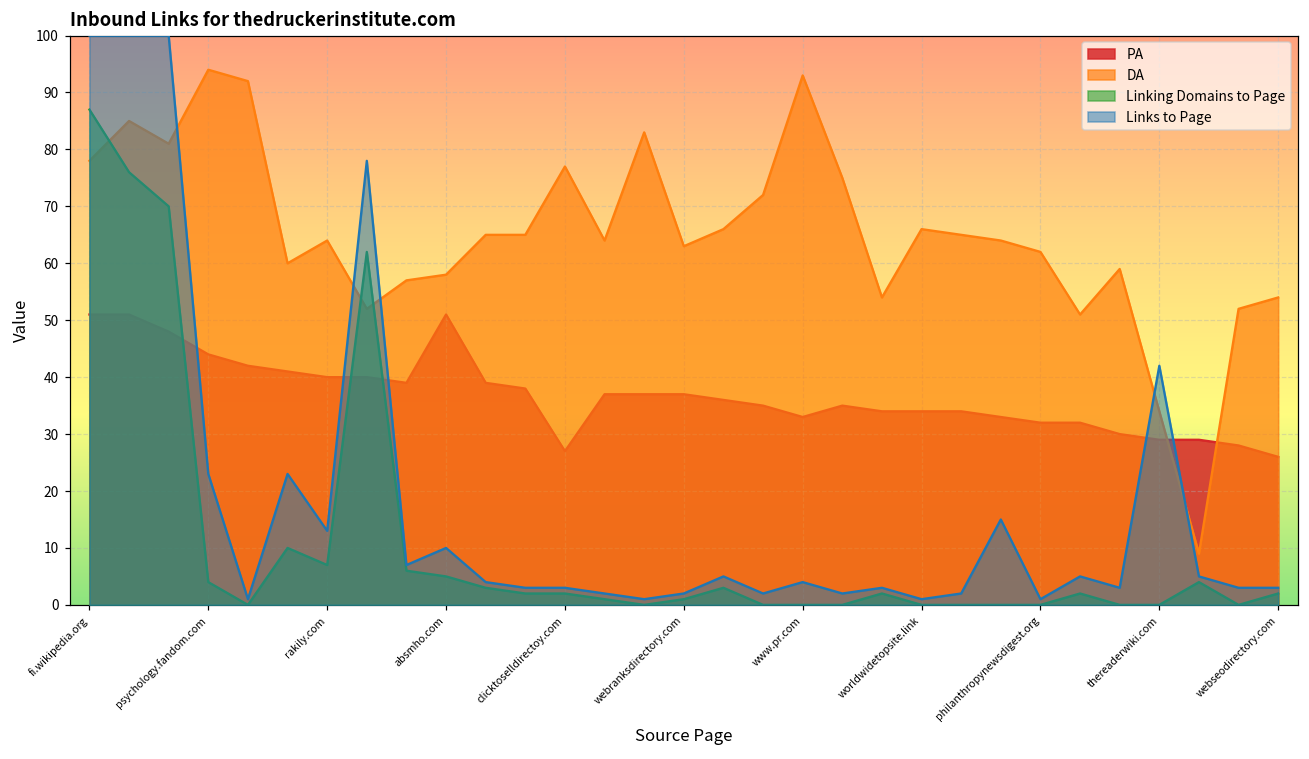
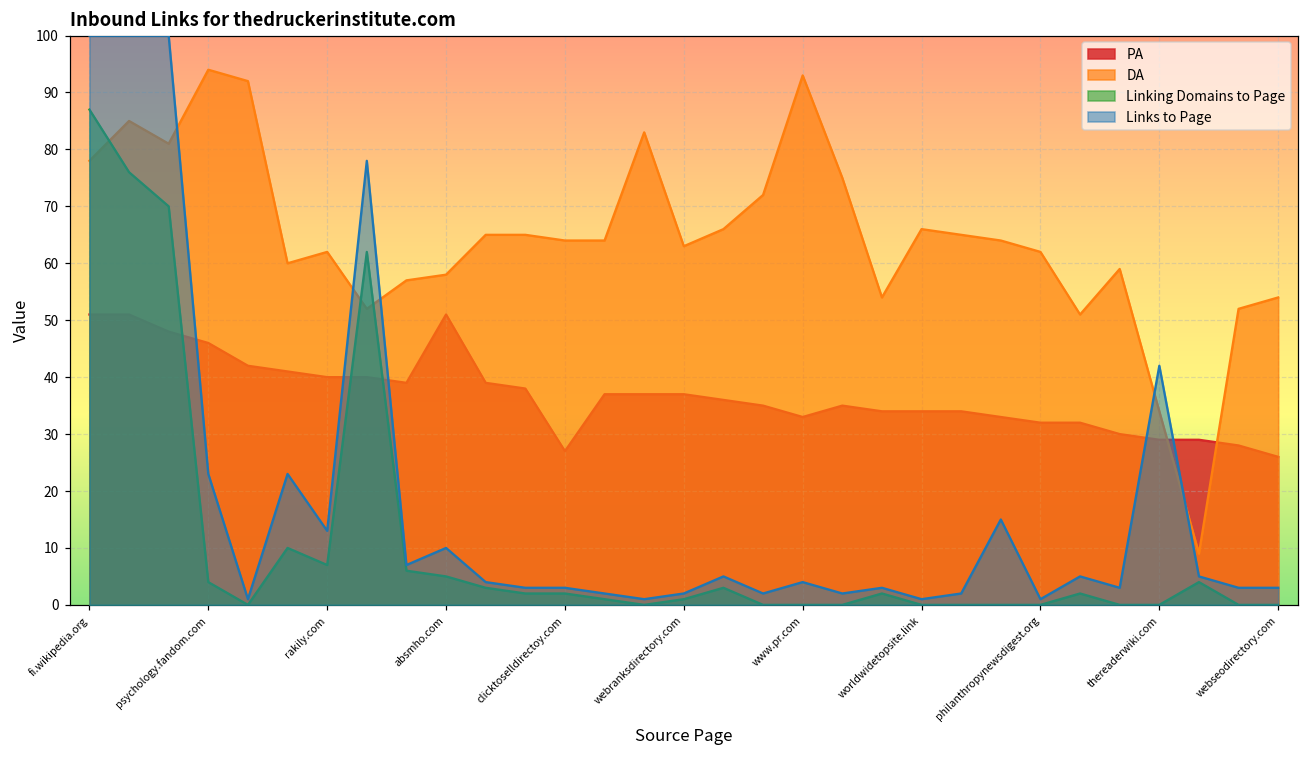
PA, psychology.fandom.com: 44 -> 46
DA, rakily.com: 64 -> 62
DA, clicktoselldirectoy.com: 77 -> 64
Linking Domains to Page, webseodirectory.com: 2 -> 0
